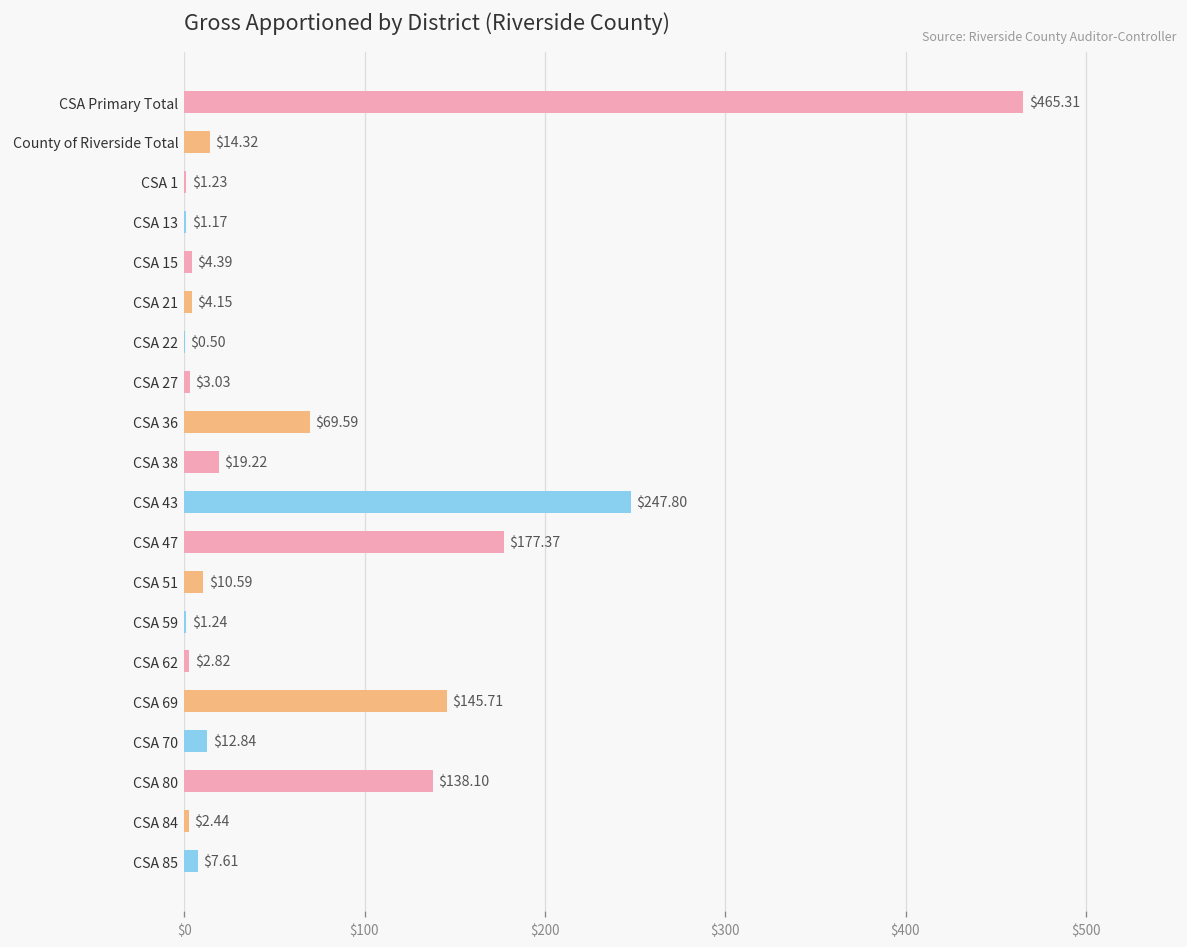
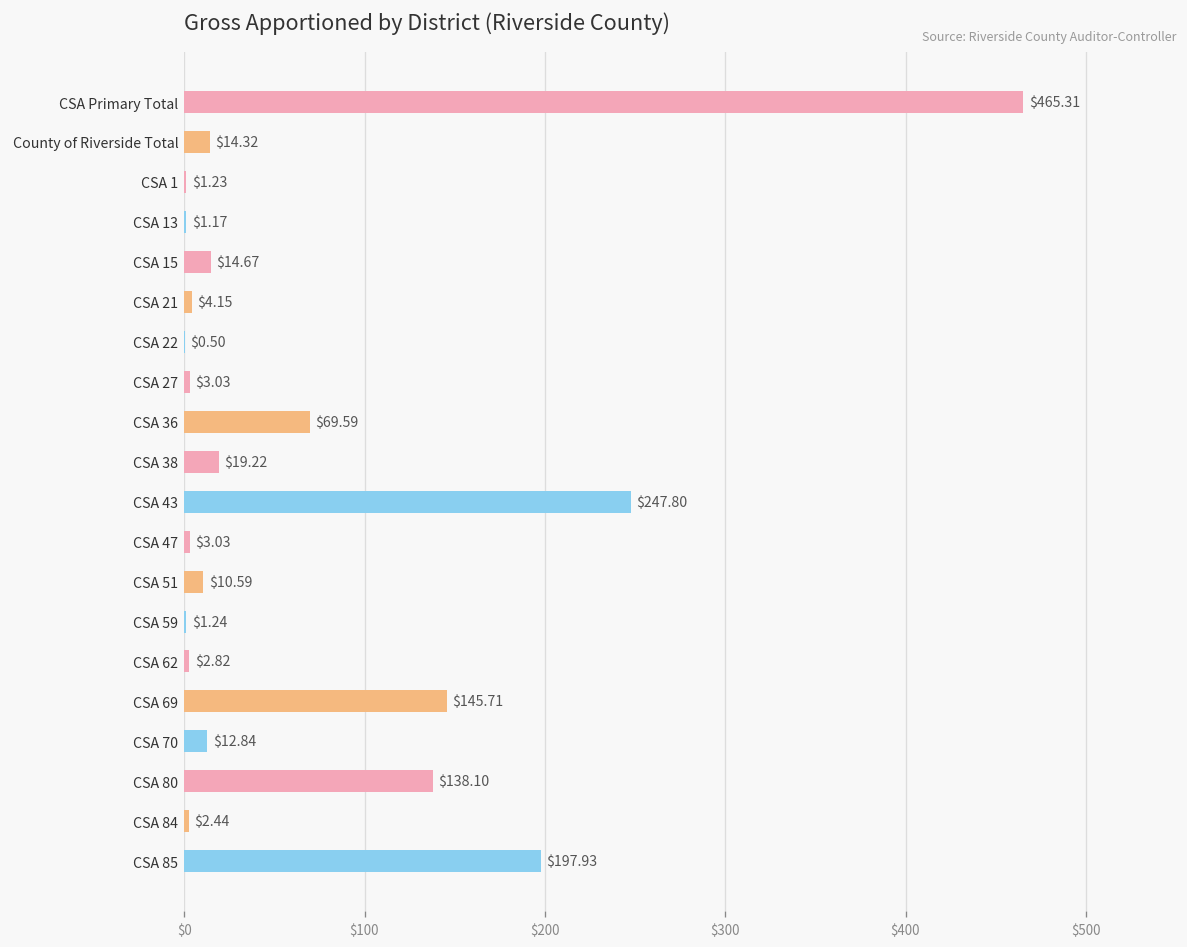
CSA 15: $4.39 -> $14.67
CSA 47: $177.37 -> $3.03
CSA 85: $7.61 -> $197.93
